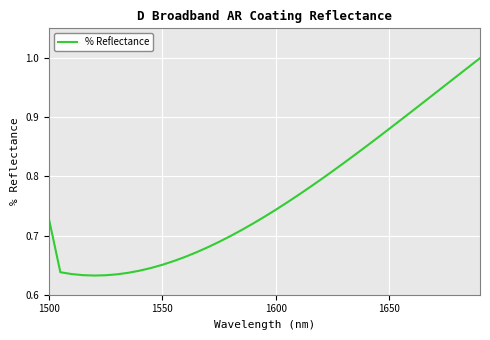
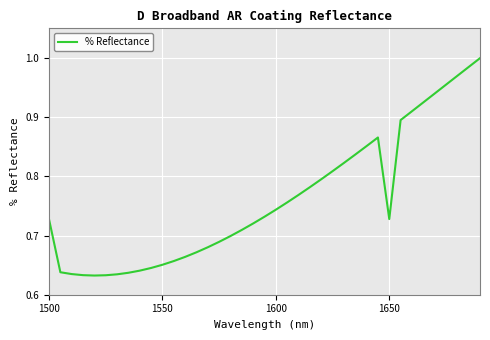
1650: 0.88 -> 0.73
